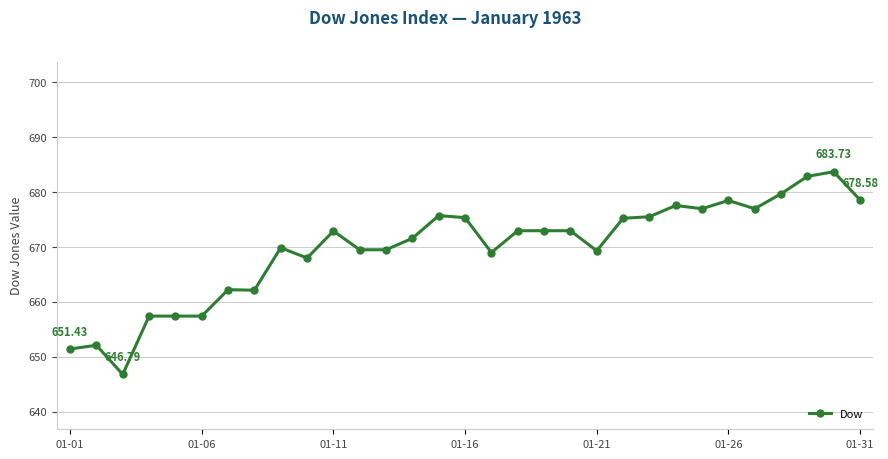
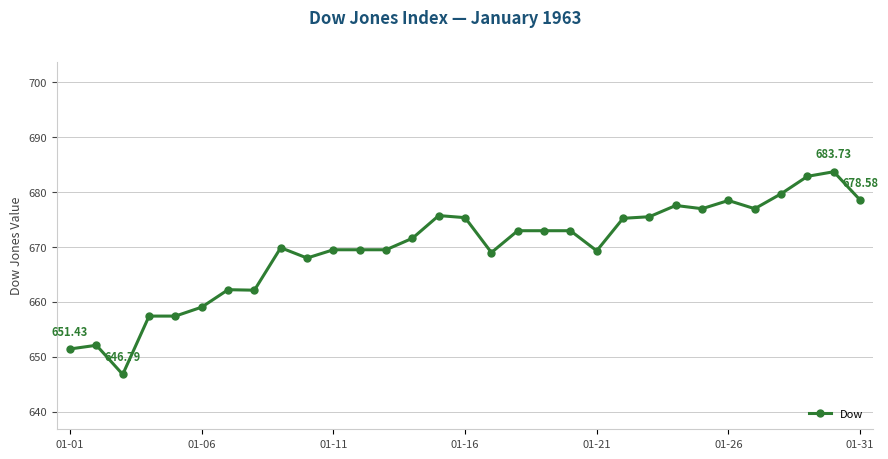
01-06: 657 -> 659
01-11: 673 -> 670
